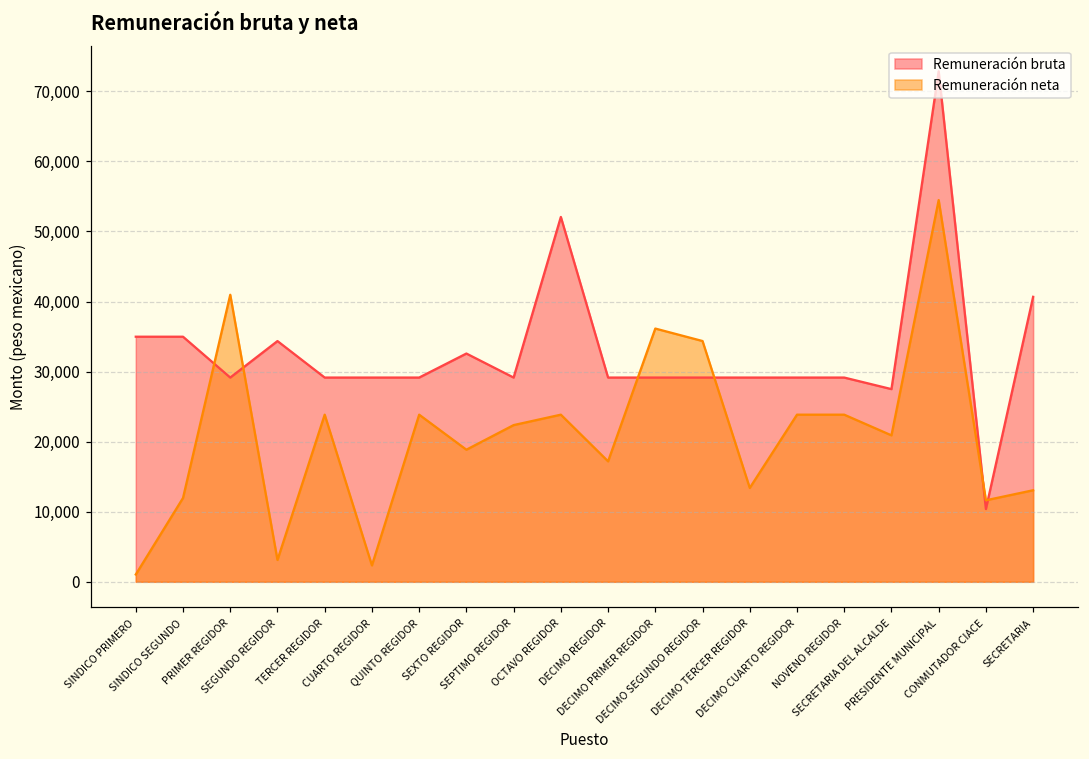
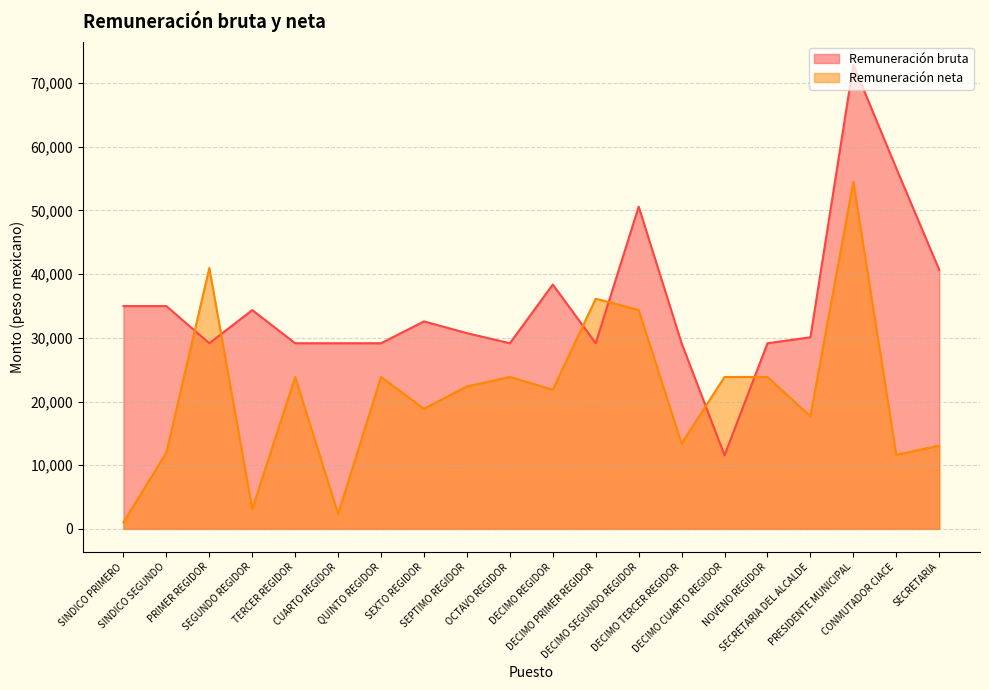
Remuneración bruta, SEPTIMO REGIDOR: 29,000 -> 31,000
Remuneración bruta, OCTAVO REGIDOR: 52,000 -> 29,000
Remuneración bruta, DECIMO REGIDOR: 29,000 -> 38,000
Remuneración neta, DECIMO REGIDOR: 17,000 -> 22,000
Remuneración bruta, DECIMO SEGUNDO REGIDOR: 29,000 -> 51,000
Remuneración bruta, DECIMO CUARTO REGIDOR: 29,000 -> 12,000
Remuneración bruta, SECRETARIA DEL ALCALDE: 28,000 -> 30,000
Remuneración neta, SECRETARIA DEL ALCALDE: 21,000 -> 18,000
Remuneración bruta, CONMUTADOR CIACE: 10,000 -> 57,000
